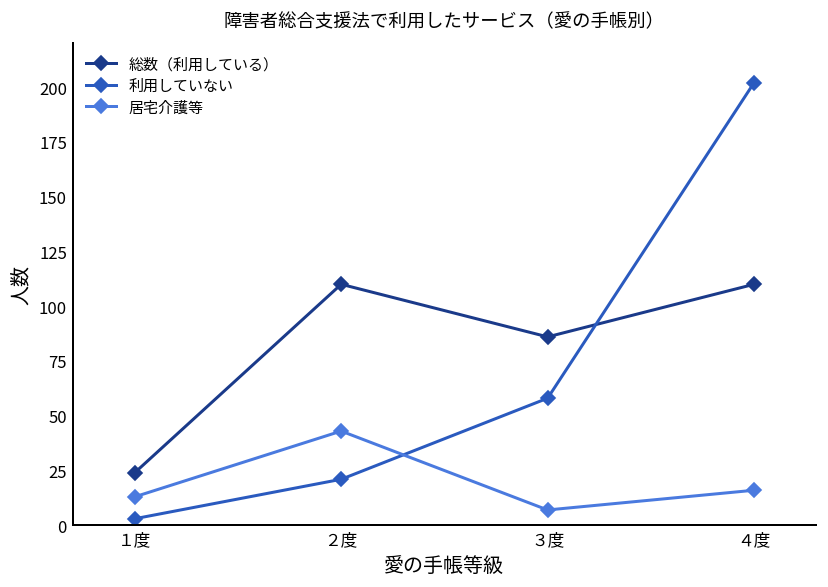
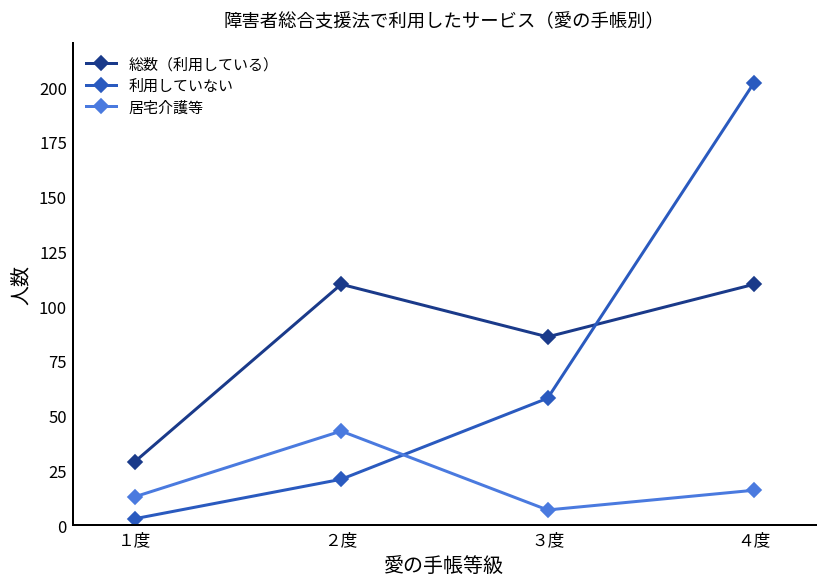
総数（利用している）, １度: 24 -> 29
